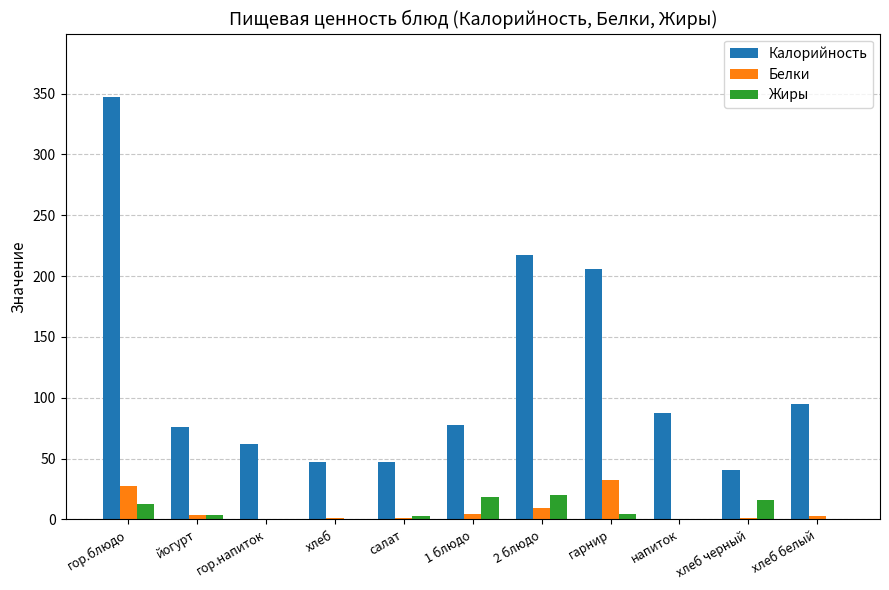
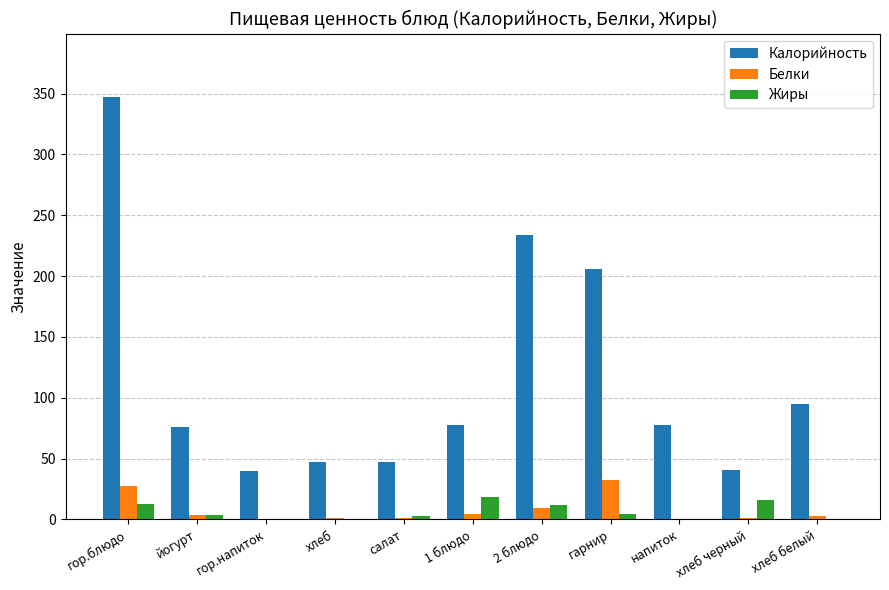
Калорийность, гор.напиток: 62 -> 40
Калорийность, 2 блюдо: 217 -> 234
Жиры, 2 блюдо: 20 -> 12
Калорийность, напиток: 88 -> 77
